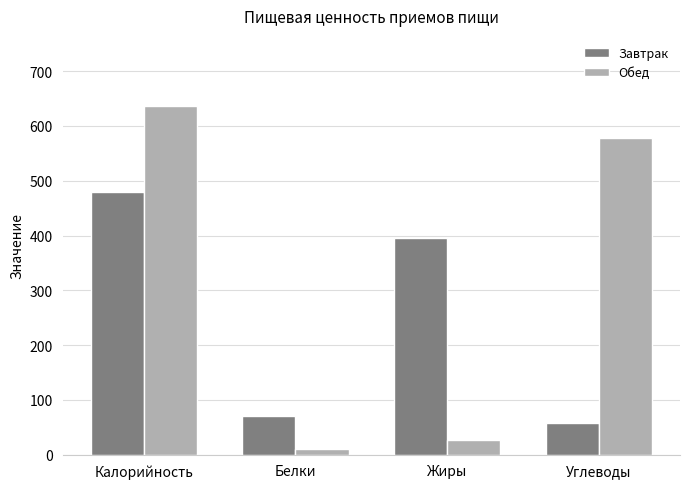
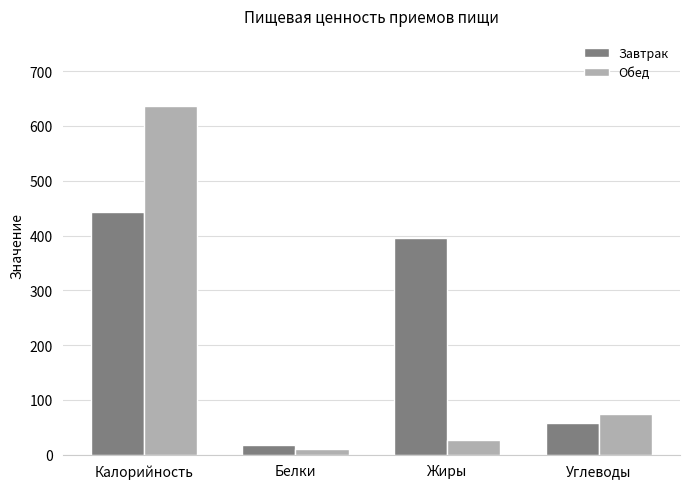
Завтрак, Калорийность: 480 -> 440
Завтрак, Белки: 70 -> 20
Обед, Углеводы: 580 -> 70
